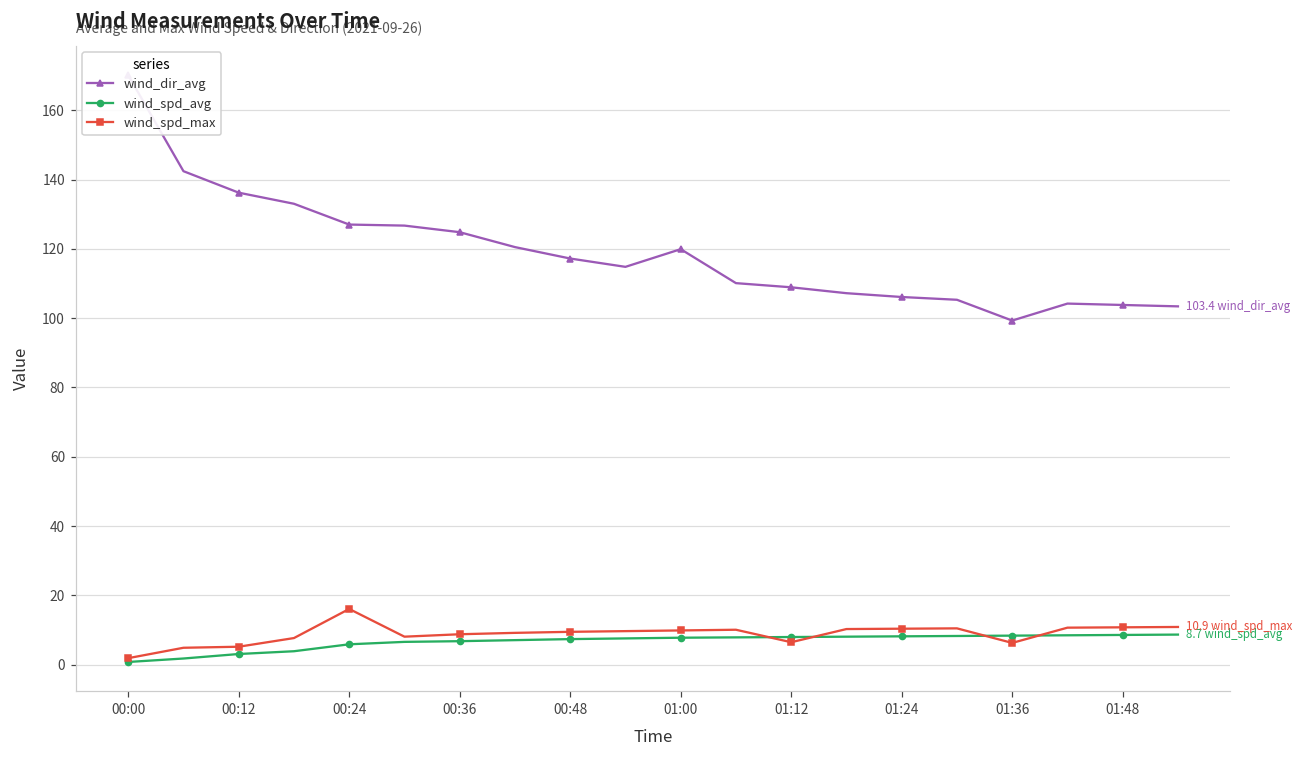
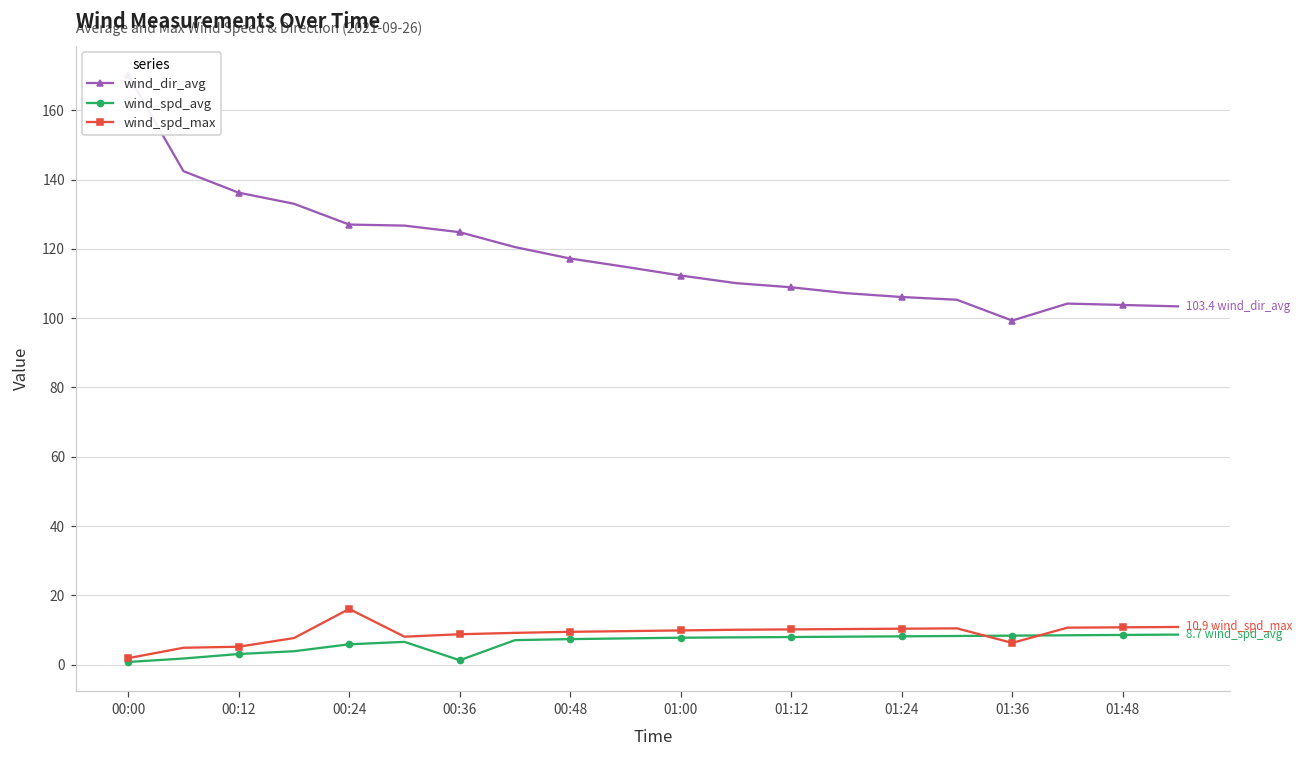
wind_spd_avg, 00:36: 7 -> 1
wind_dir_avg, 01:00: 120 -> 112
wind_spd_max, 01:12: 7 -> 10
